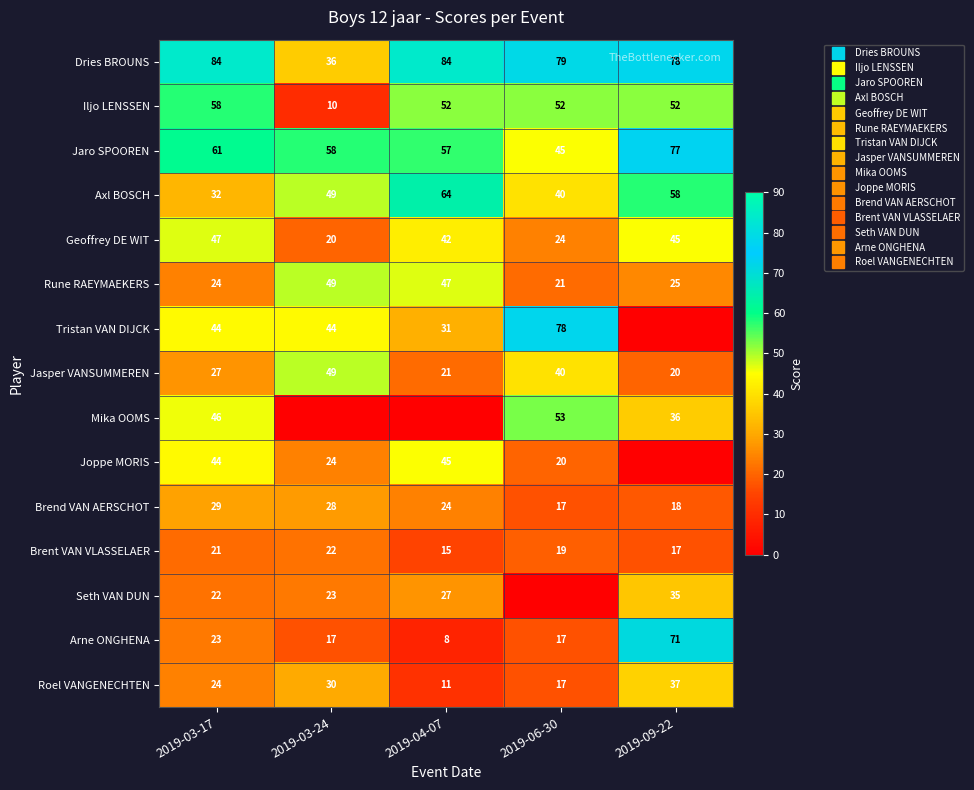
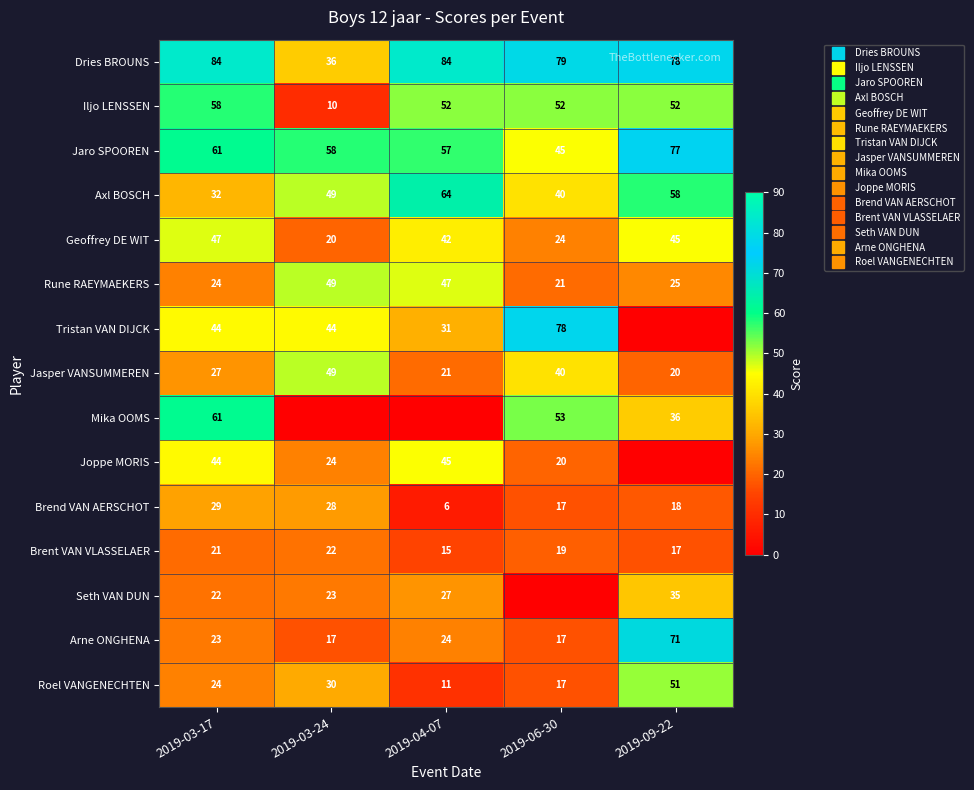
Mika OOMS, 2019-03-17: 46 -> 61
Brend VAN AERSCHOT, 2019-04-07: 24 -> 6
Arne ONGHENA, 2019-04-07: 8 -> 24
Roel VANGENECHTEN, 2019-09-22: 37 -> 51
